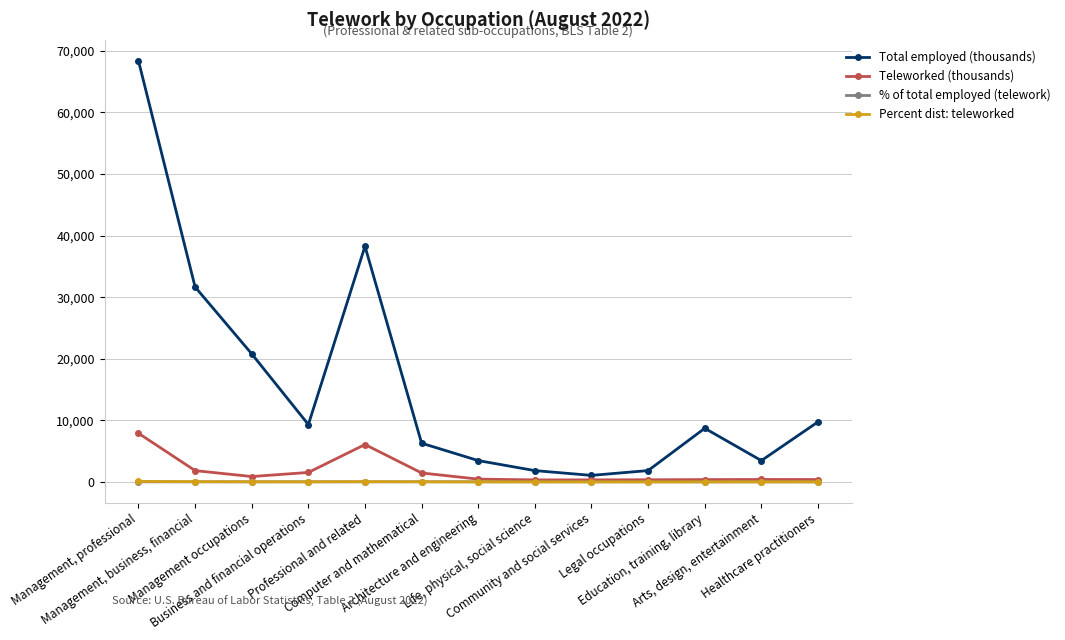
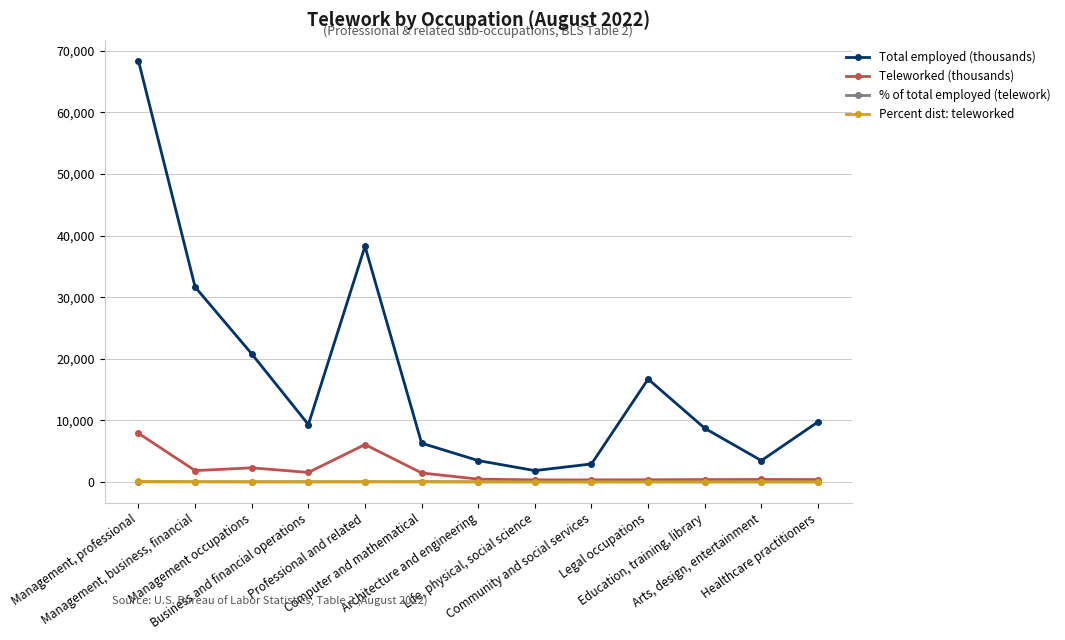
Teleworked (thousands), Management occupations: 1,000 -> 2,000
Total employed (thousands), Community and social services: 1,000 -> 3,000
Total employed (thousands), Legal occupations: 2,000 -> 17,000
